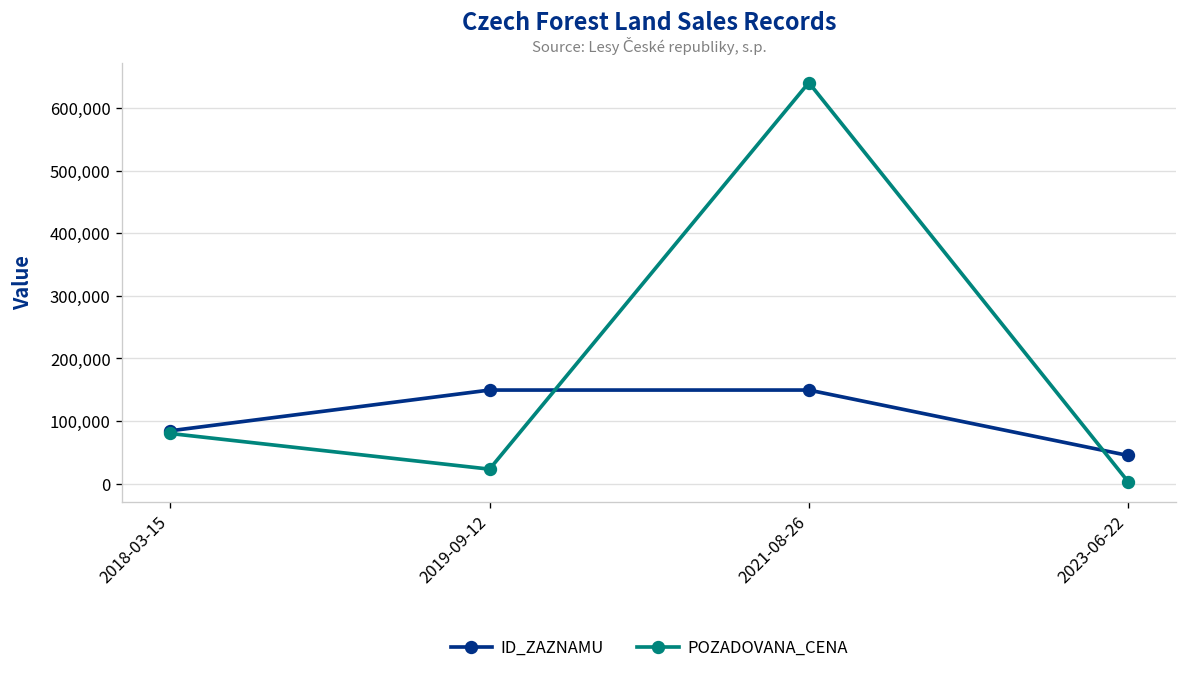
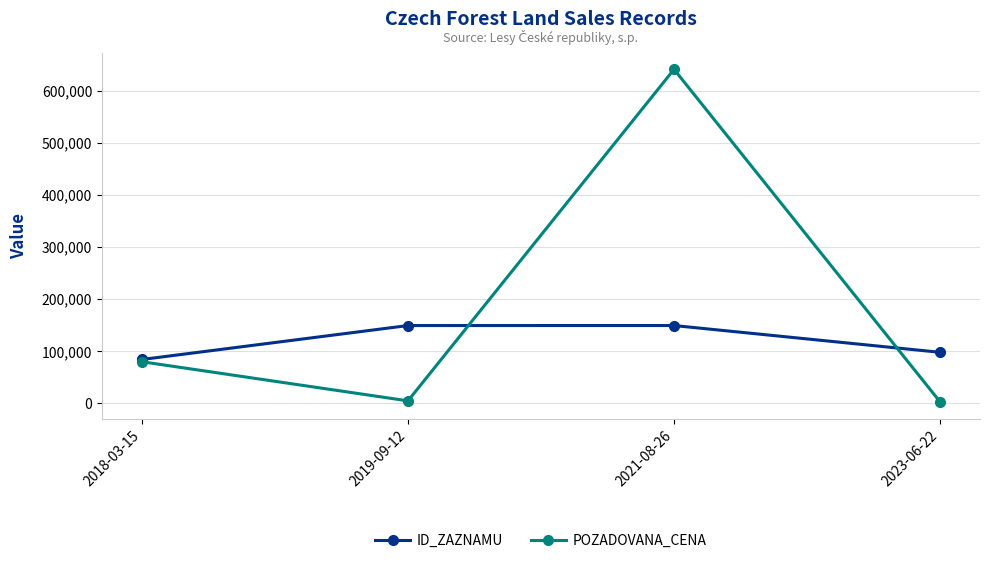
POZADOVANA_CENA, 2019-09-12: 20,000 -> 10,000
ID_ZAZNAMU, 2023-06-22: 40,000 -> 100,000
